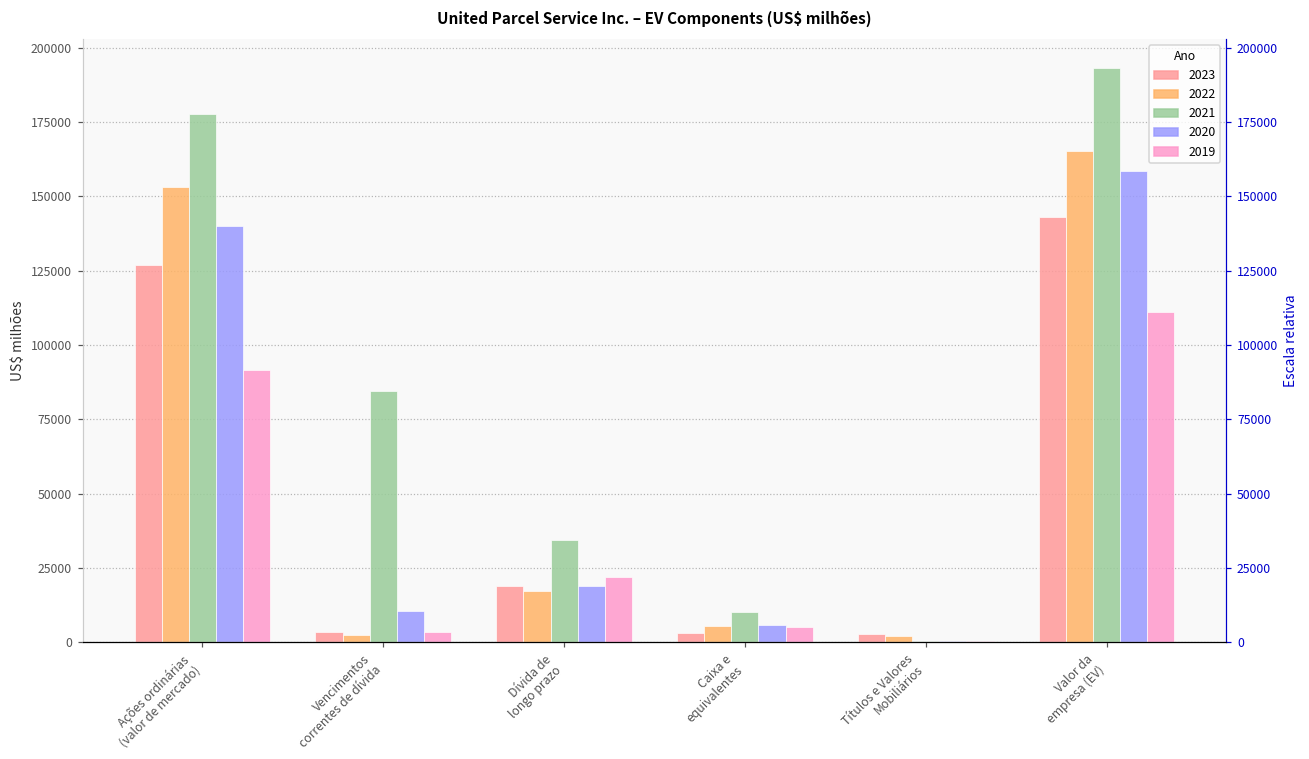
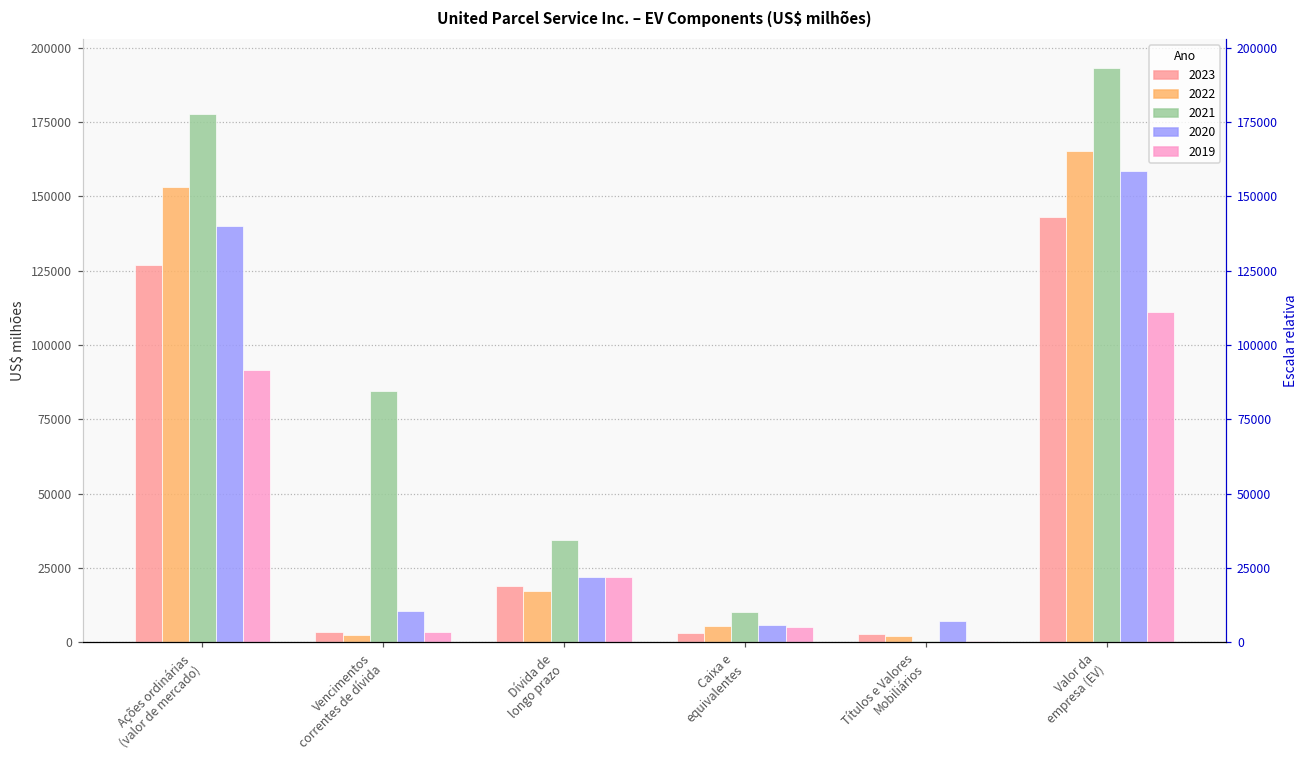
2020, Dívida de longo prazo: 19000 -> 22000
2020, Títulos e Valores Mobiliários: 0 -> 7000
